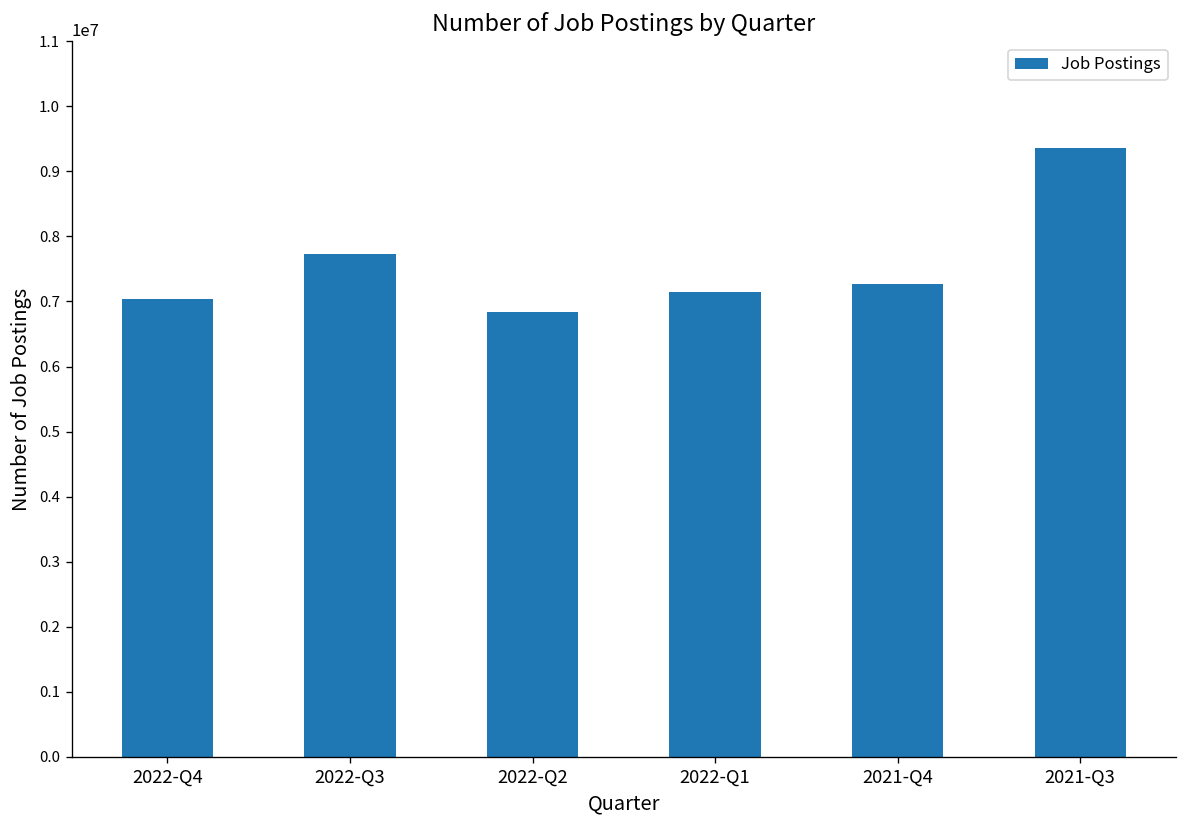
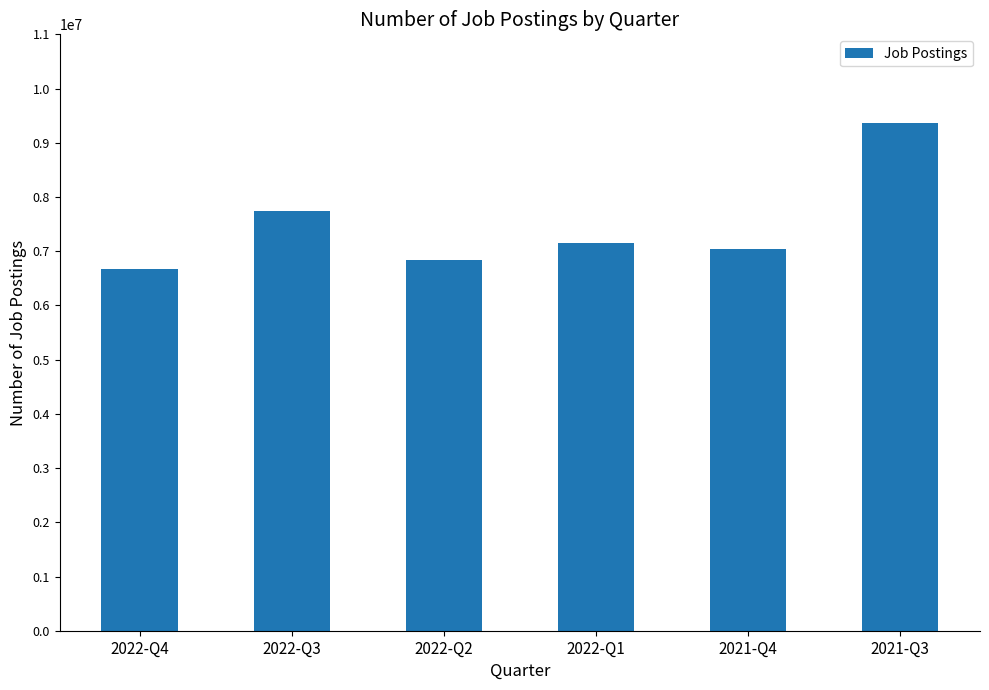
2022-Q4: 7000000 -> 6700000
2021-Q4: 7300000 -> 7000000
